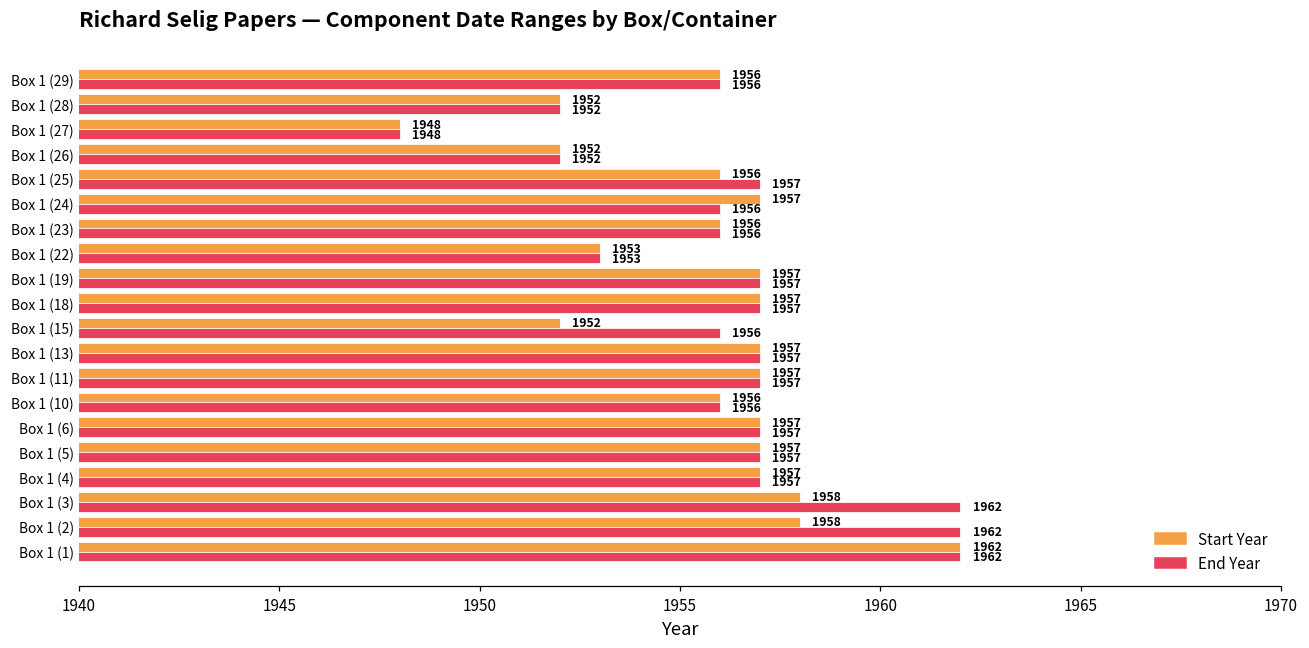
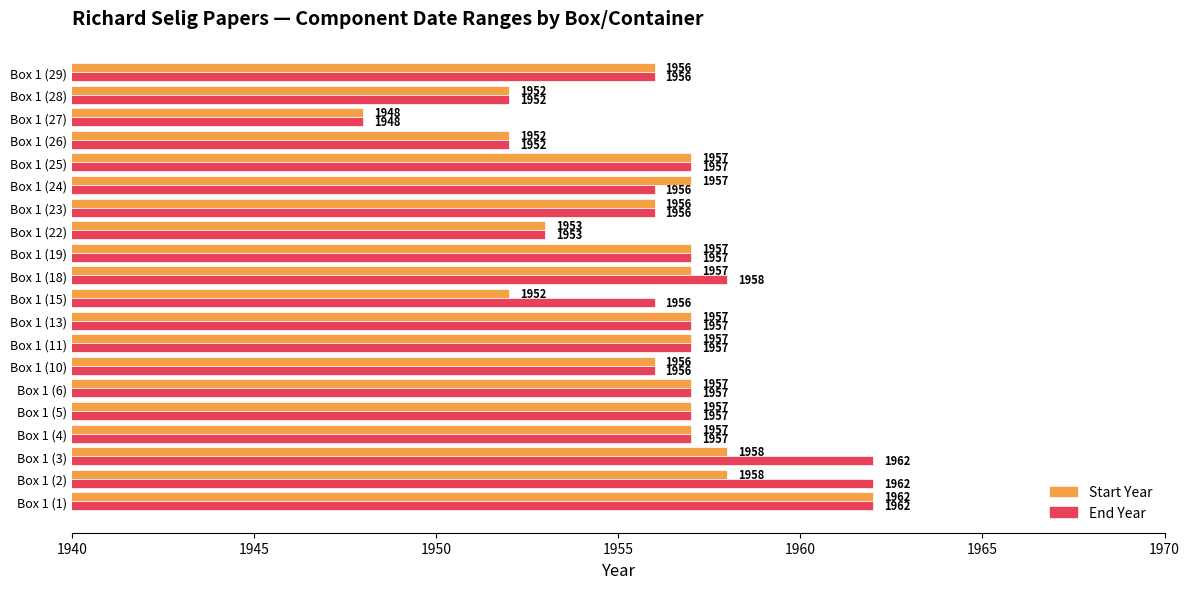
Start Year, Box 1 (25): 1956 -> 1957
End Year, Box 1 (18): 1957 -> 1958
